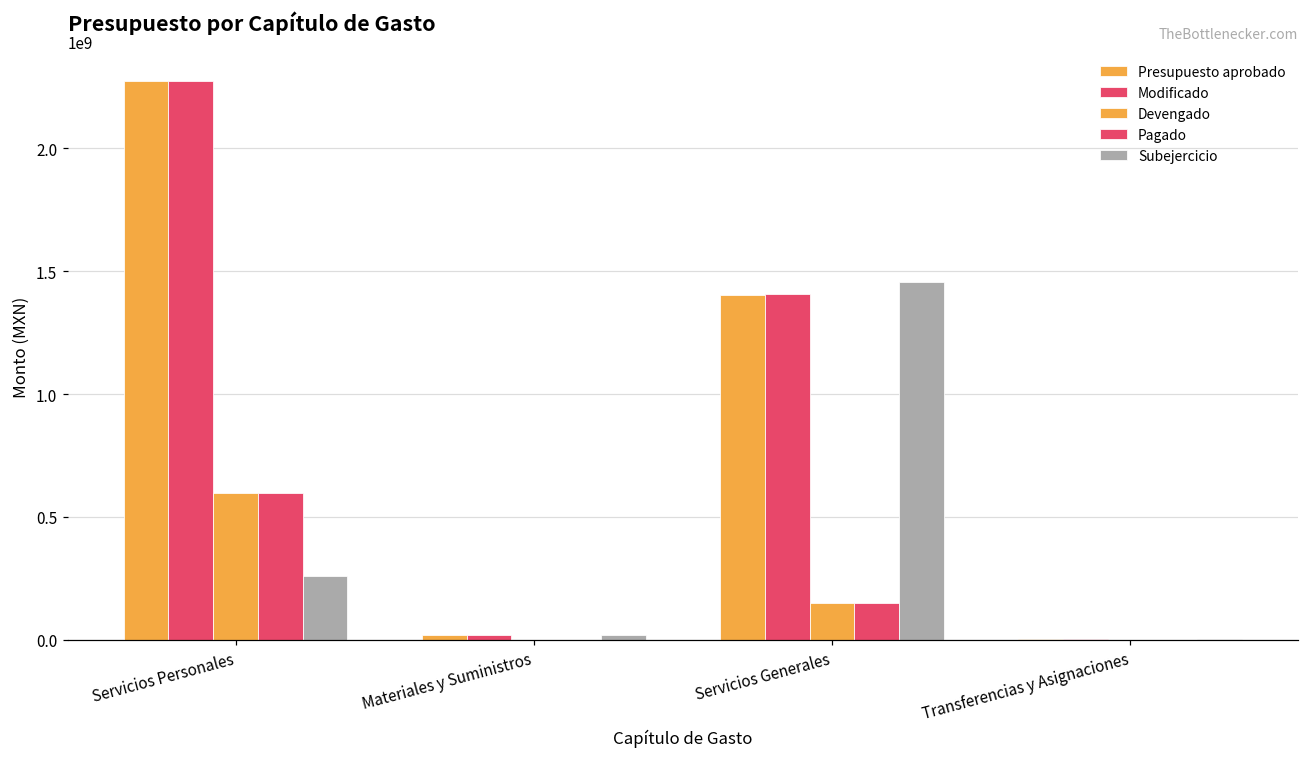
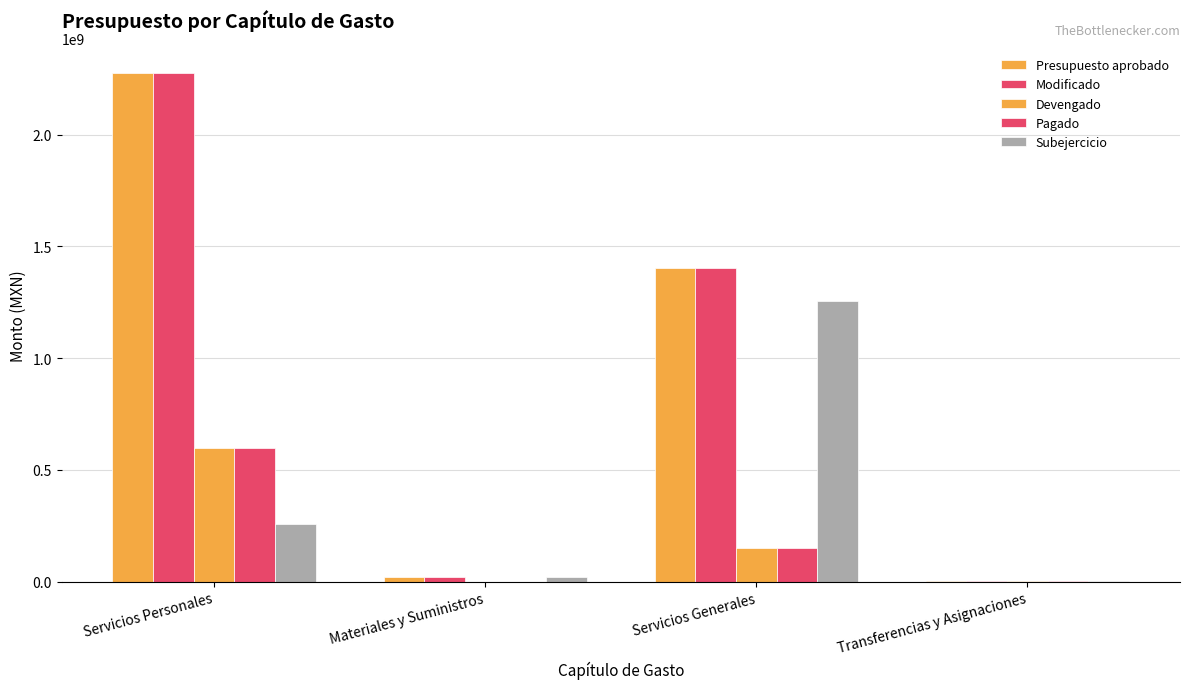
Subejercicio, Servicios Generales: 1460000000 -> 1260000000
